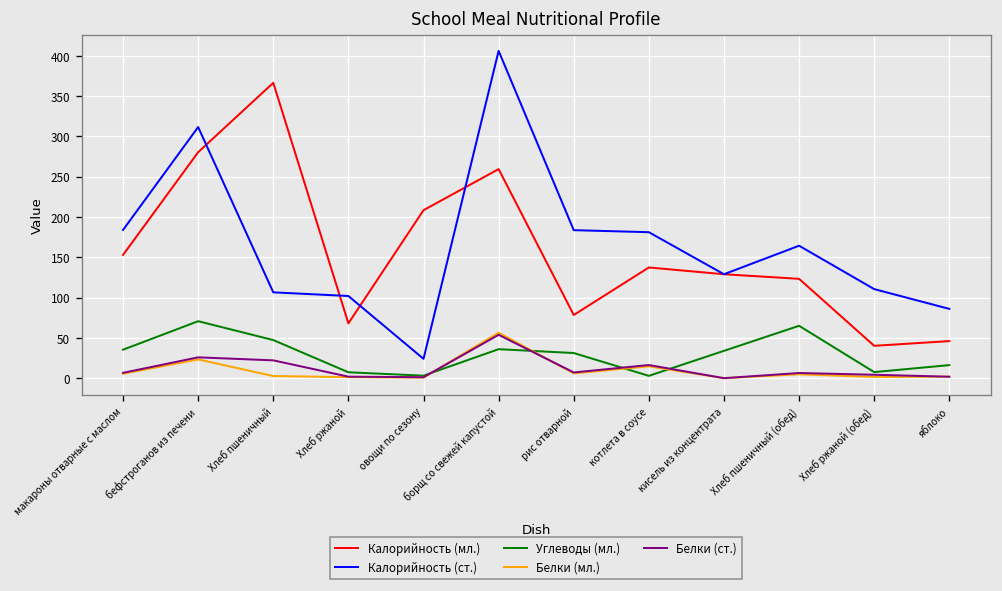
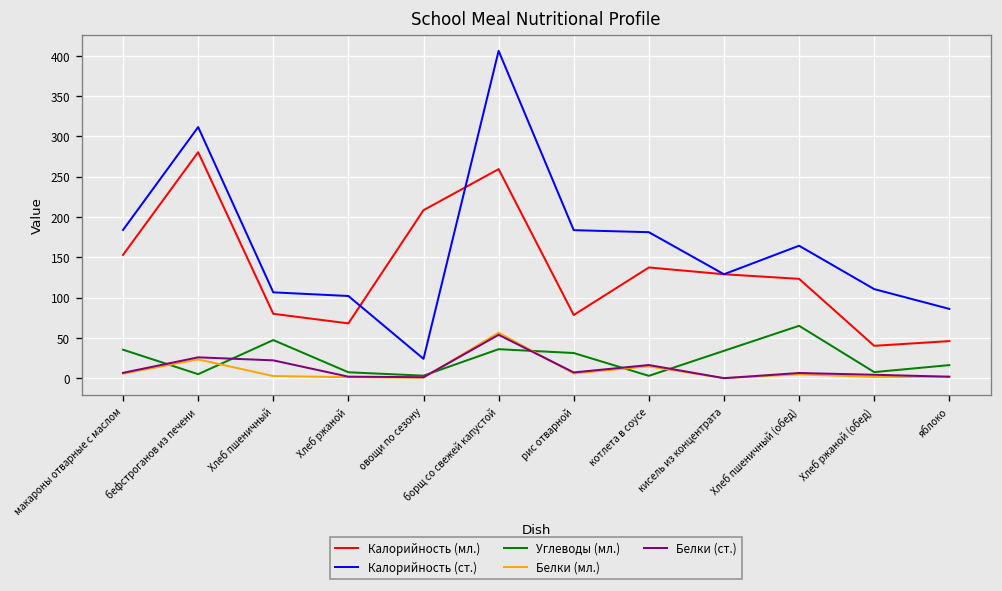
Углеводы (мл.), бефстроганов из печени: 70 -> 0
Калорийность (мл.), Хлеб пшеничный: 370 -> 80
